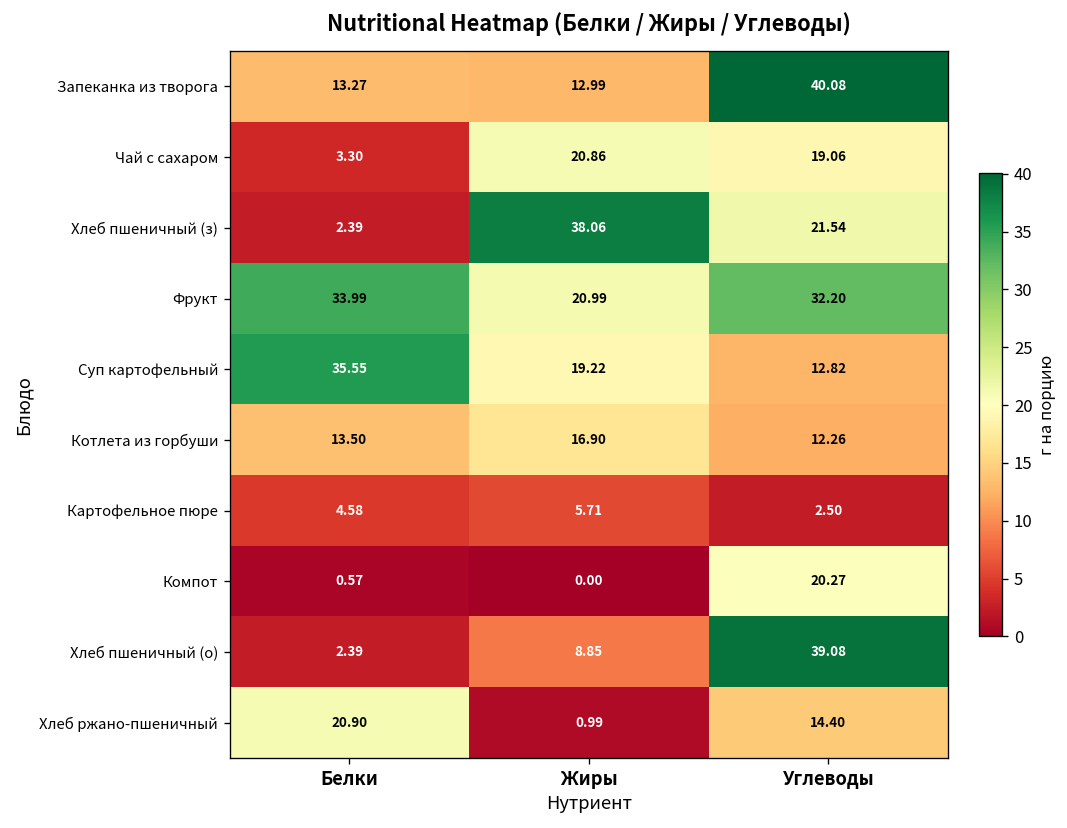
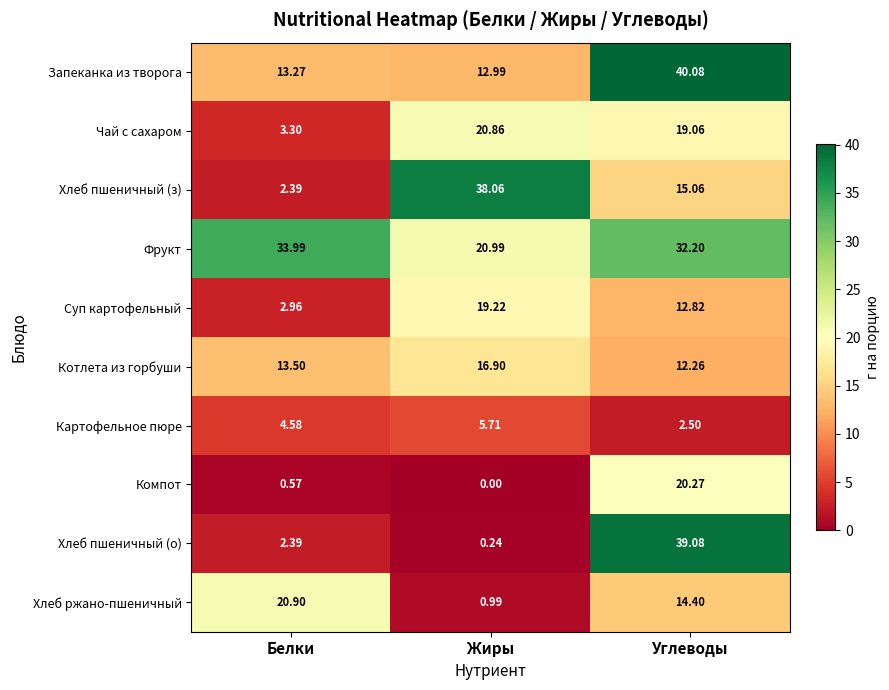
Хлеб пшеничный (з), Углеводы: 21.54 -> 15.06
Суп картофельный, Белки: 35.55 -> 2.96
Хлеб пшеничный (о), Жиры: 8.85 -> 0.24
